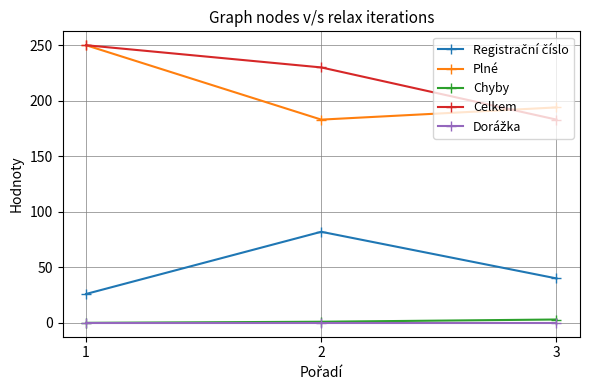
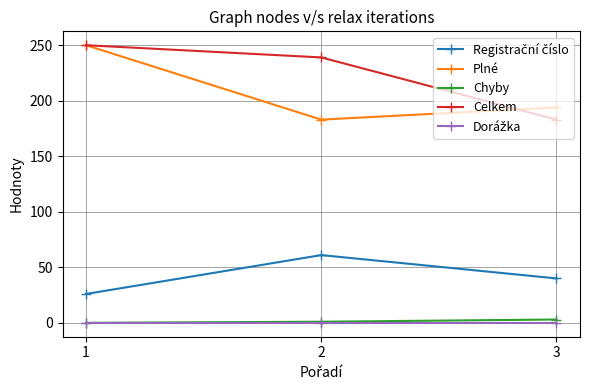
Registrační číslo, 2: 82 -> 61
Celkem, 2: 230 -> 239
